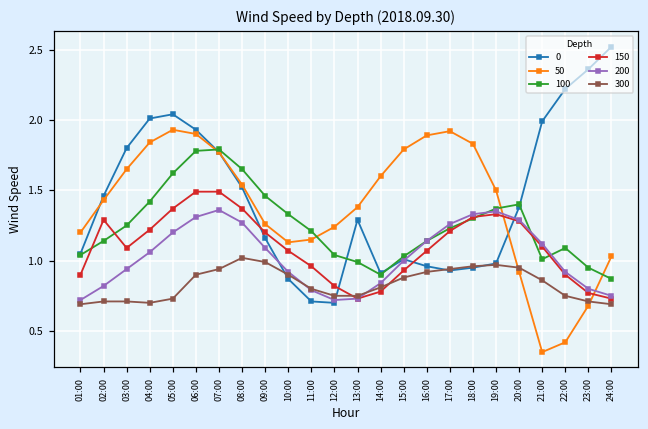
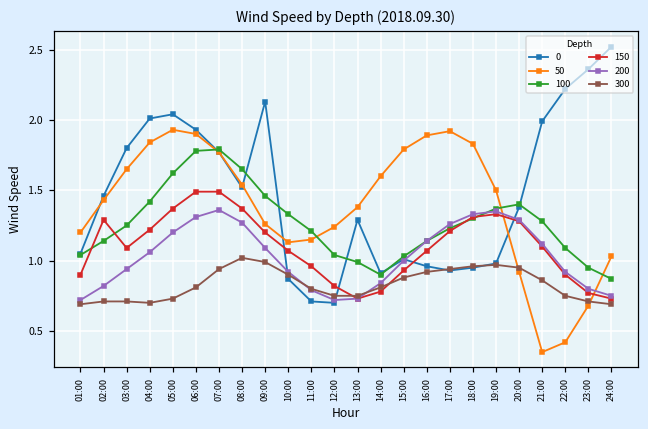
300, 06:00: 0.90 -> 0.81
0, 09:00: 1.16 -> 2.13
100, 21:00: 1.01 -> 1.28
